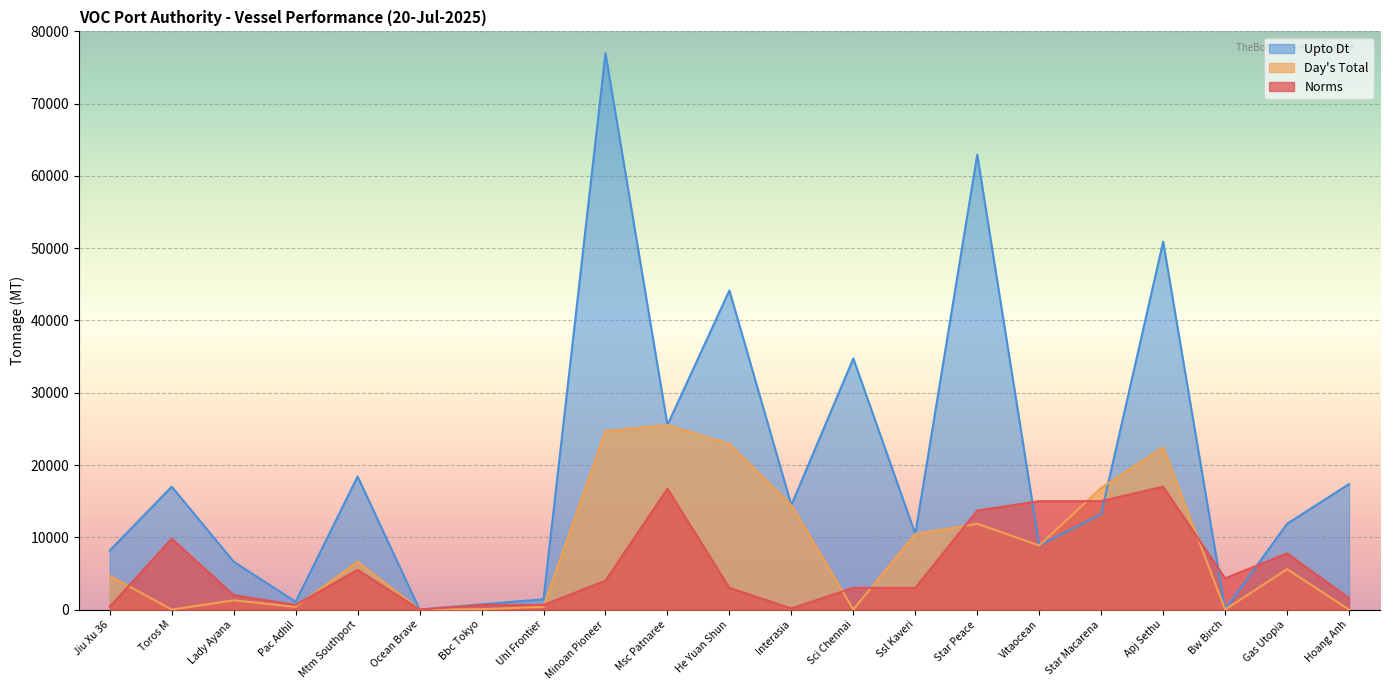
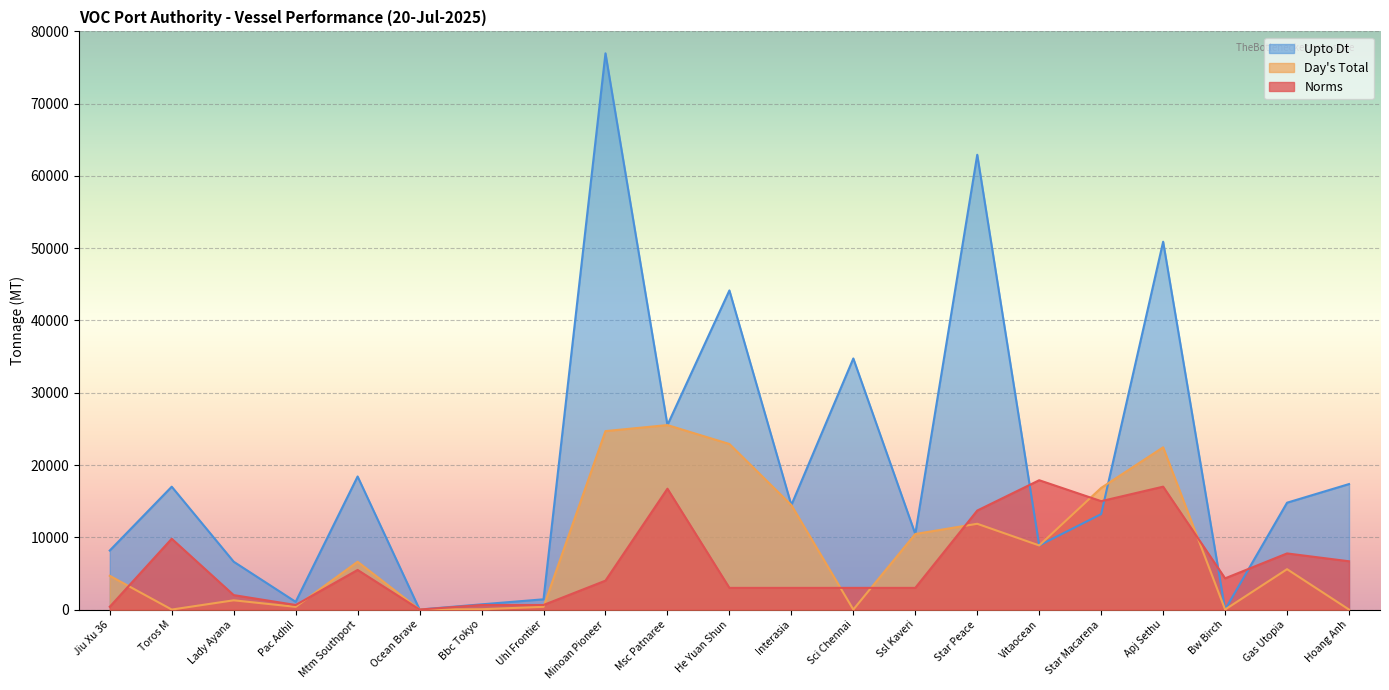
Norms, Interasia: 0 -> 3000
Norms, Vitaocean: 15000 -> 18000
Upto Dt, Gas Utopia: 12000 -> 15000
Norms, Hoang Anh: 2000 -> 7000
